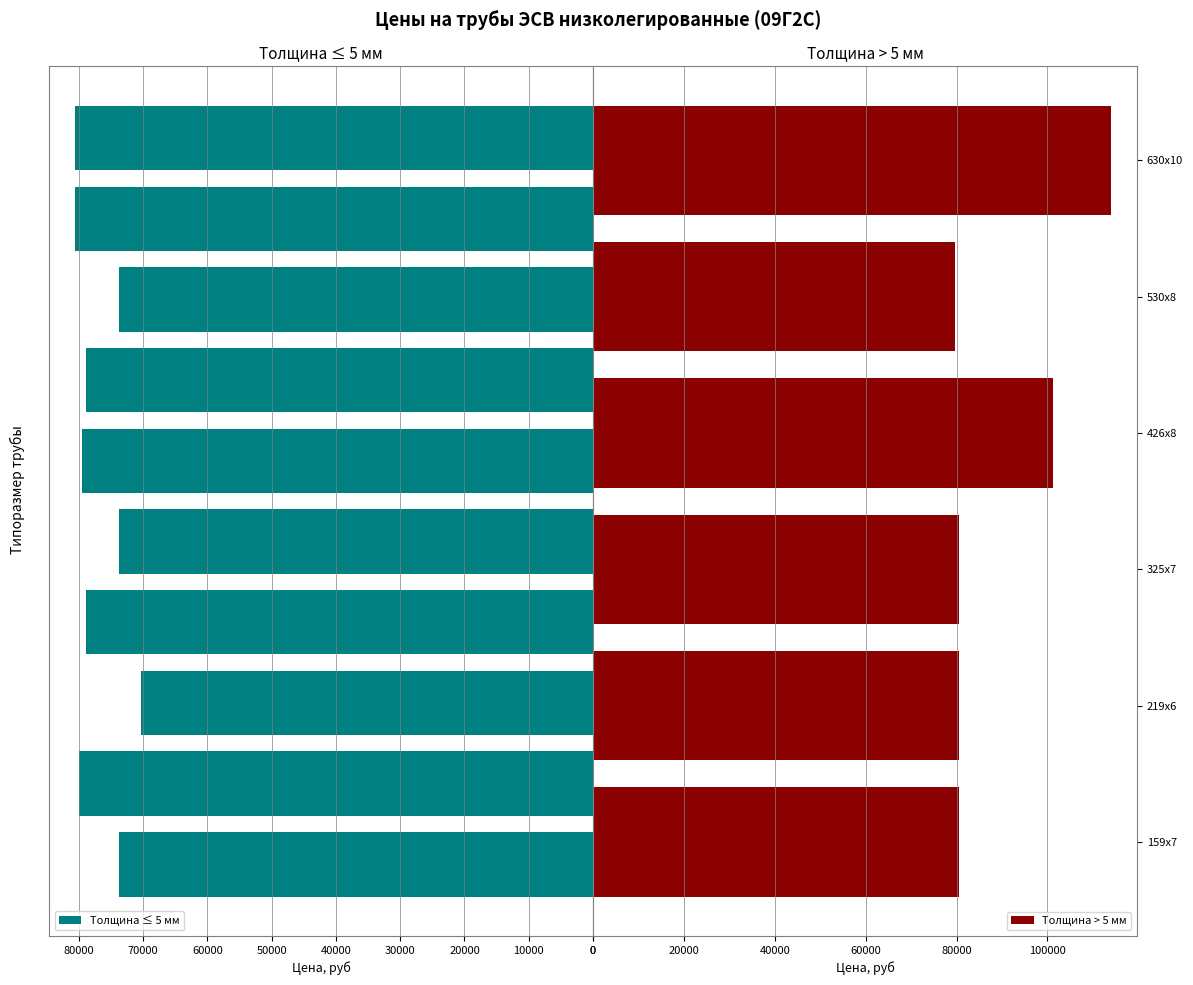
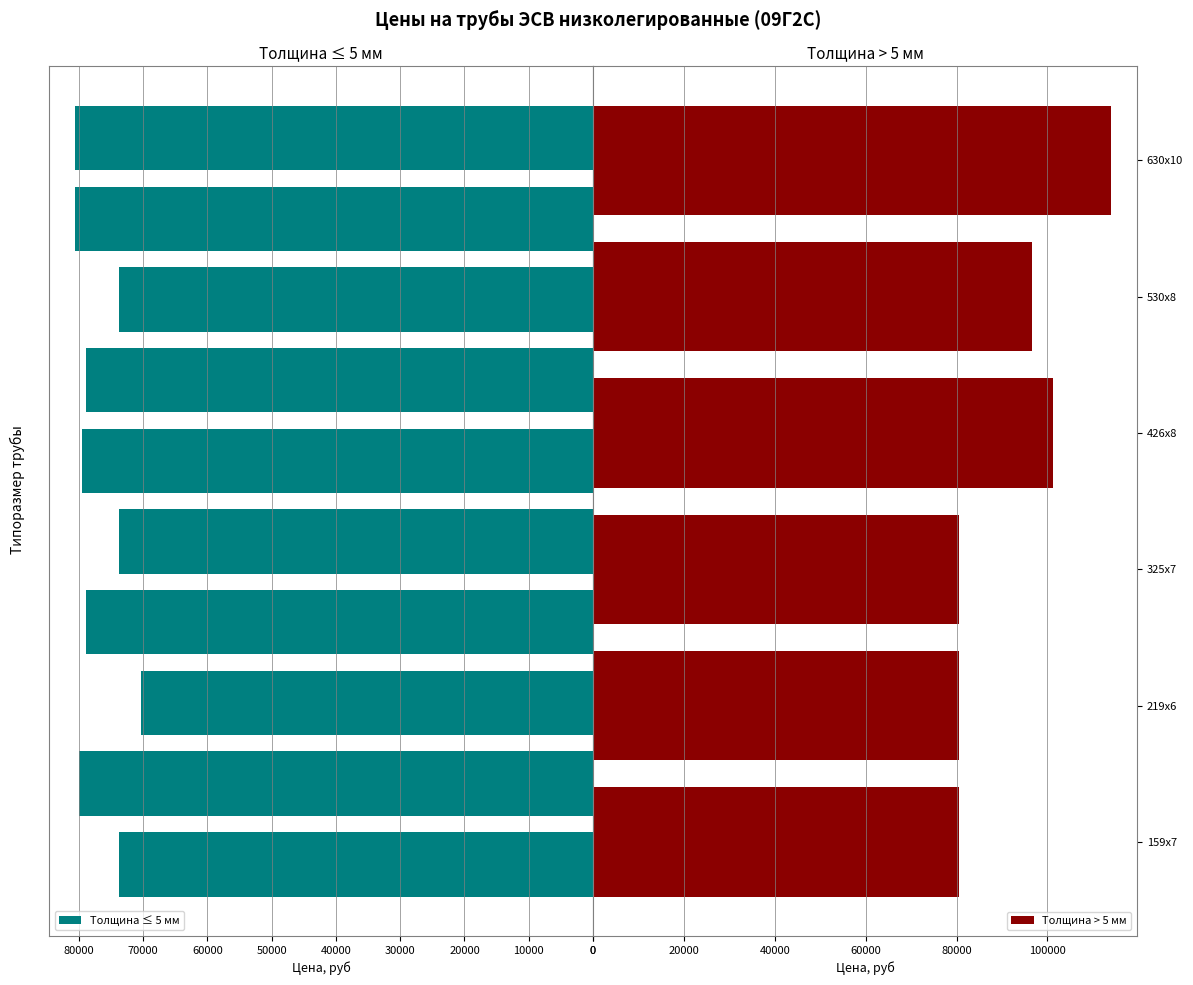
Толщина > 5 мм, 530x8: 80000 -> 97000
